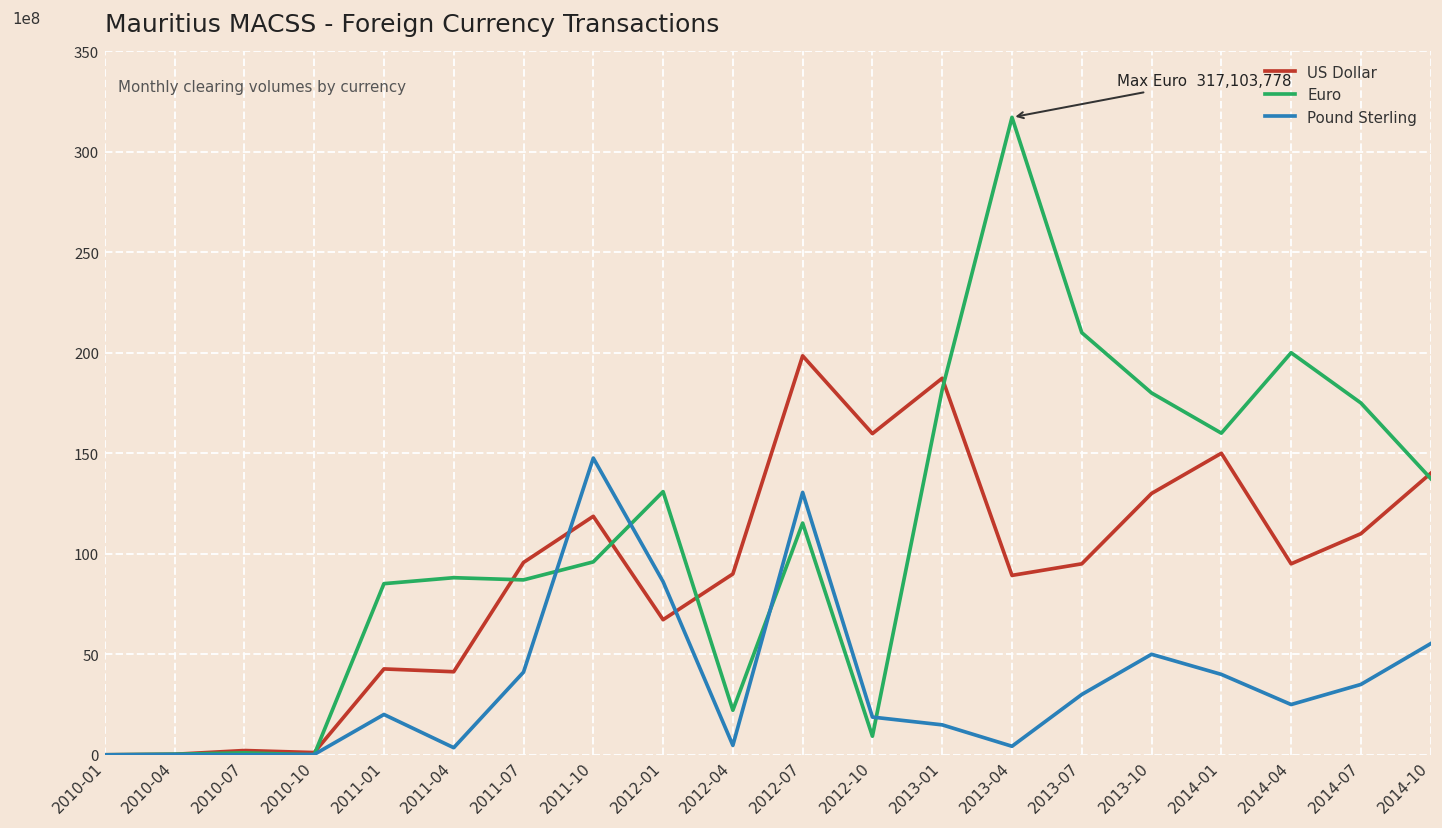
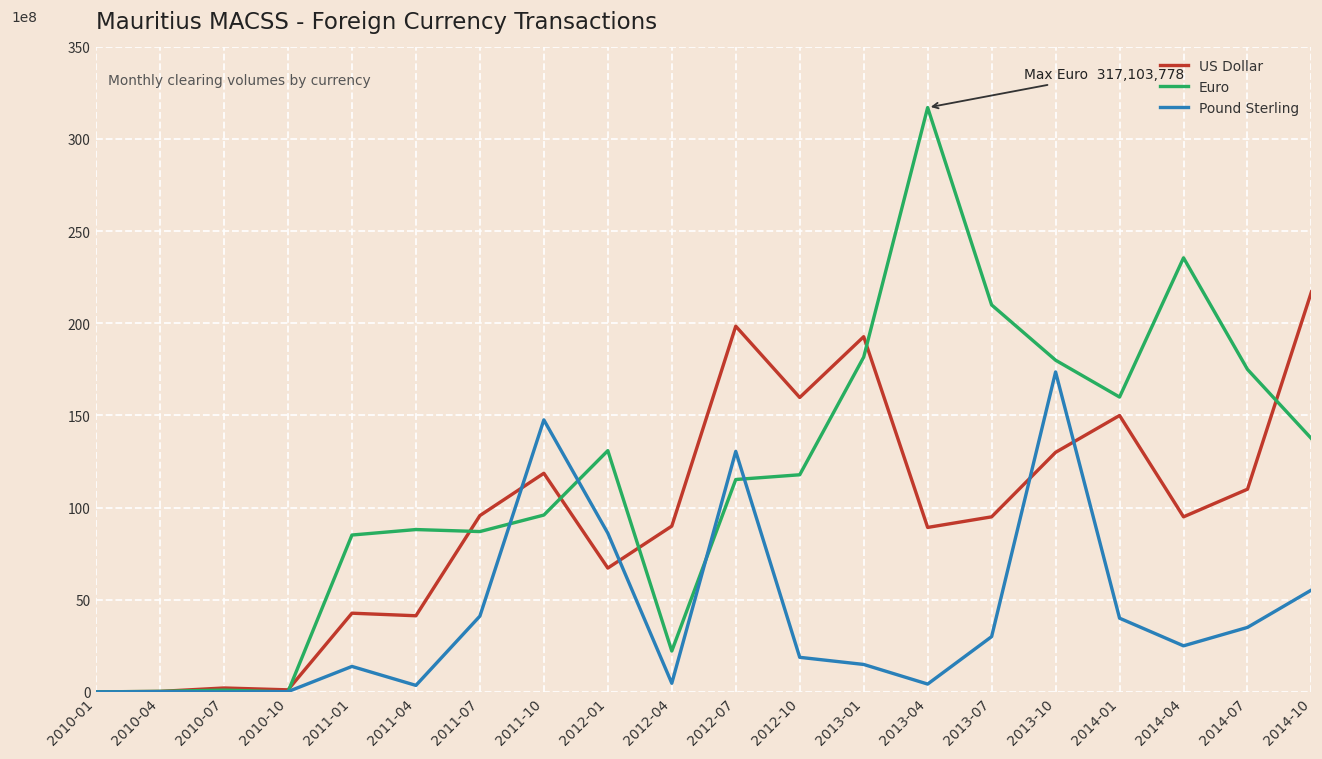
Pound Sterling, 2011-01: 20 -> 14
Euro, 2012-10: 9 -> 118
US Dollar, 2013-01: 187 -> 193
Pound Sterling, 2013-10: 50 -> 174
Euro, 2014-04: 200 -> 236
US Dollar, 2014-10: 140 -> 217
